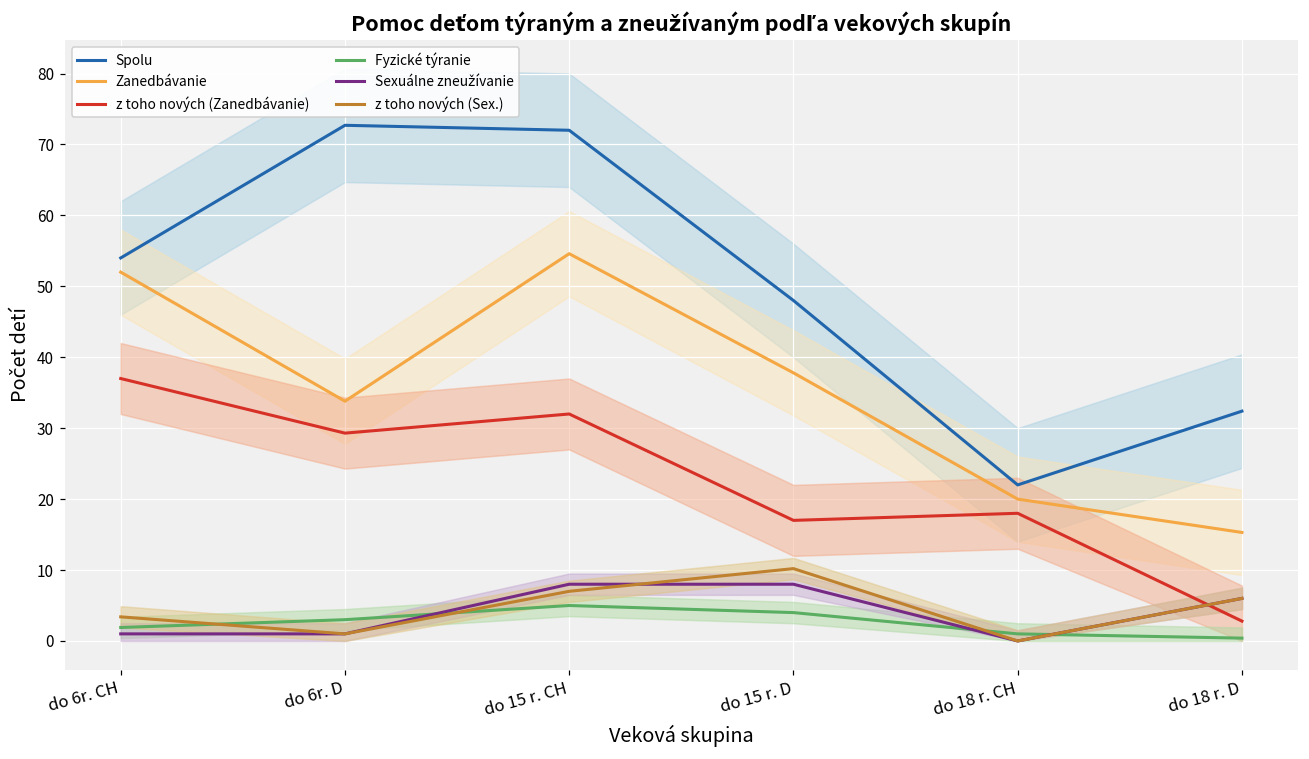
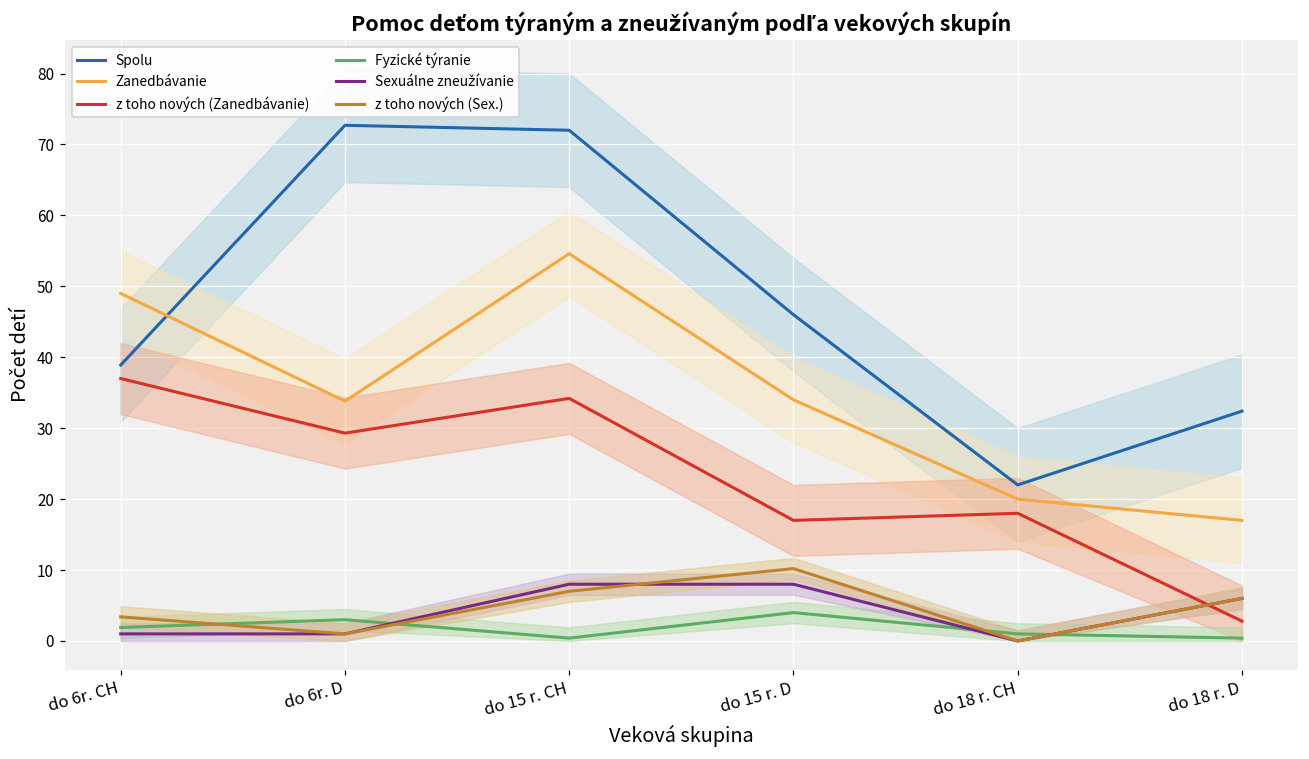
Spolu, do 6r. CH: 54 -> 39
Zanedbávanie, do 6r. CH: 52 -> 49
z toho nových (Zanedbávanie), do 15 r. CH: 32 -> 34
Fyzické týranie, do 15 r. CH: 5 -> 0
Spolu, do 15 r. D: 48 -> 46
Zanedbávanie, do 15 r. D: 38 -> 34
Zanedbávanie, do 18 r. D: 15 -> 17
